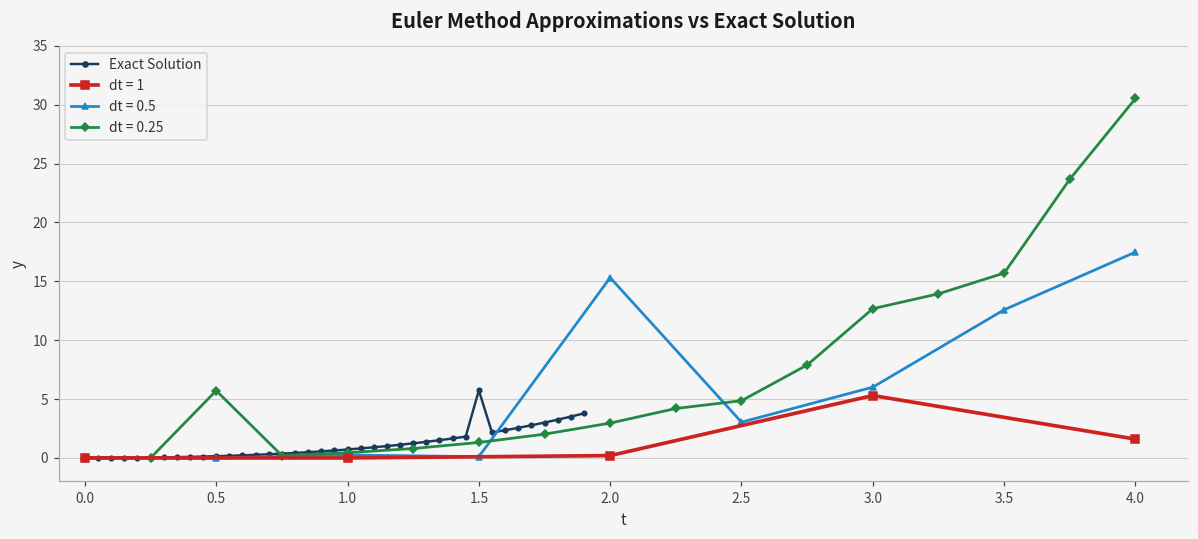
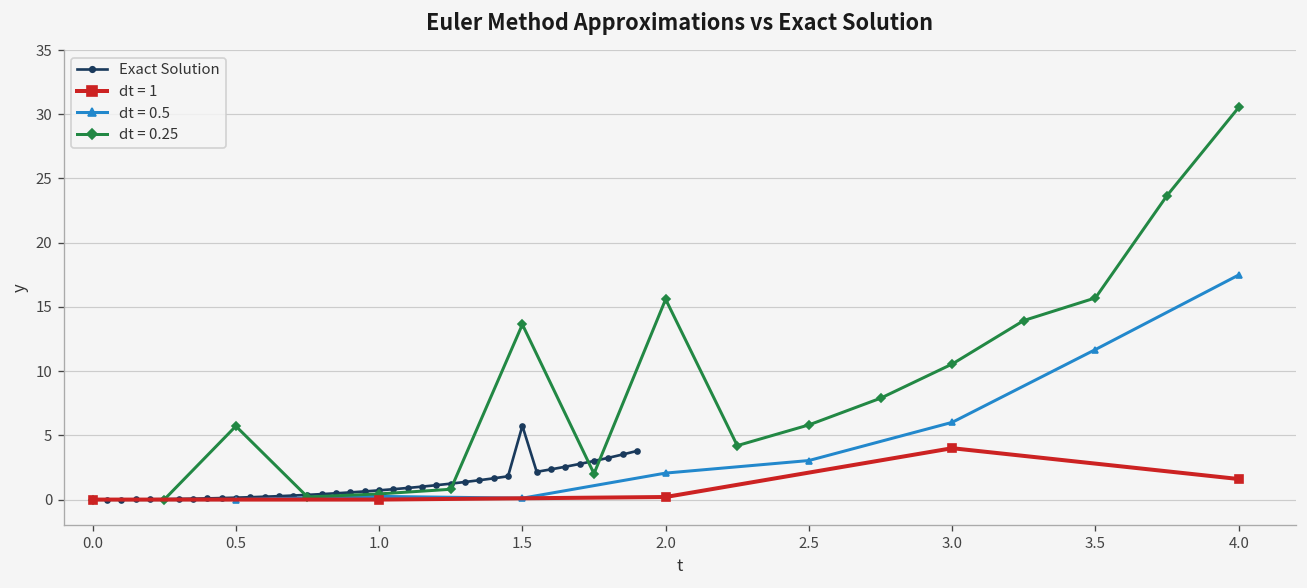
dt = 0.25, 1.5: 1.3 -> 13.6
dt = 0.5, 2.0: 15.3 -> 2.1
dt = 0.25, 2.0: 3.0 -> 15.6
dt = 0.25, 2.5: 4.9 -> 5.8
dt = 1, 3.0: 5.3 -> 4.0
dt = 0.25, 3.0: 12.7 -> 10.6
dt = 0.5, 3.5: 12.6 -> 11.7
